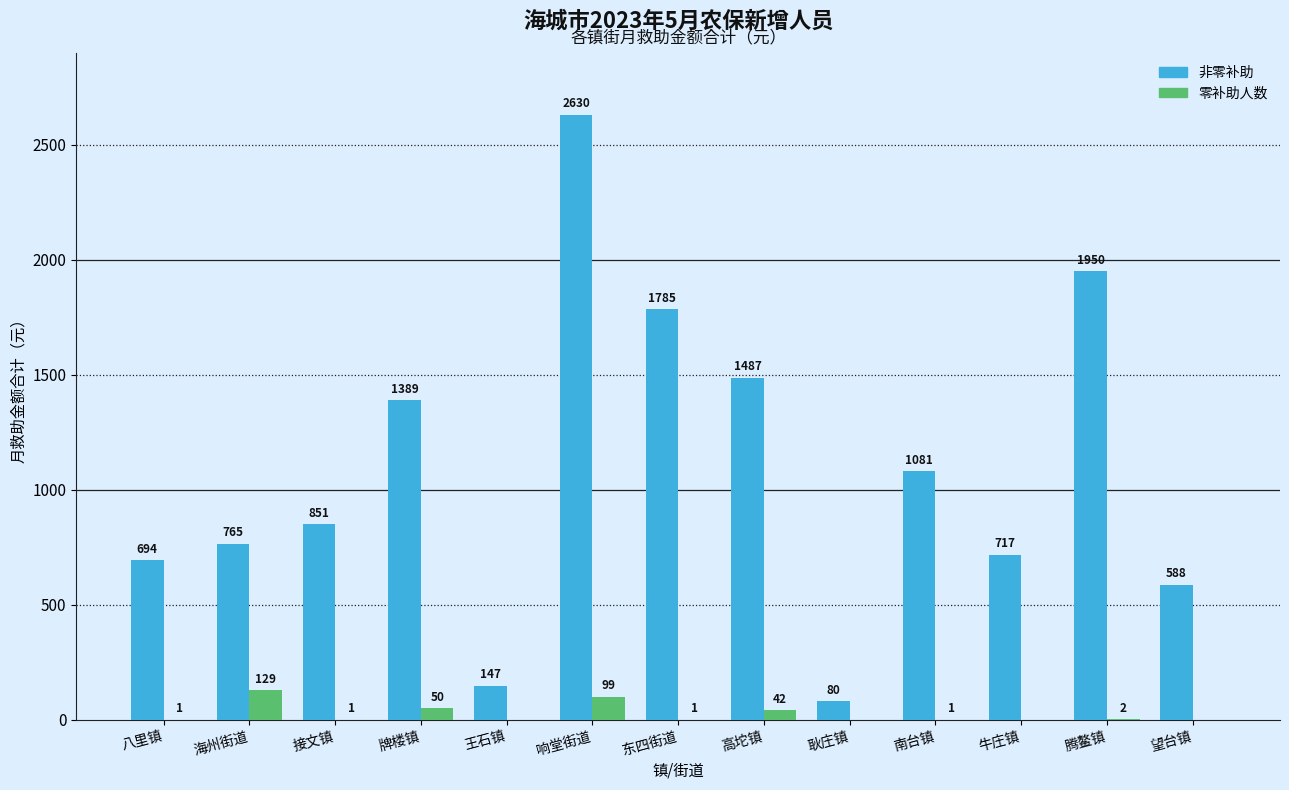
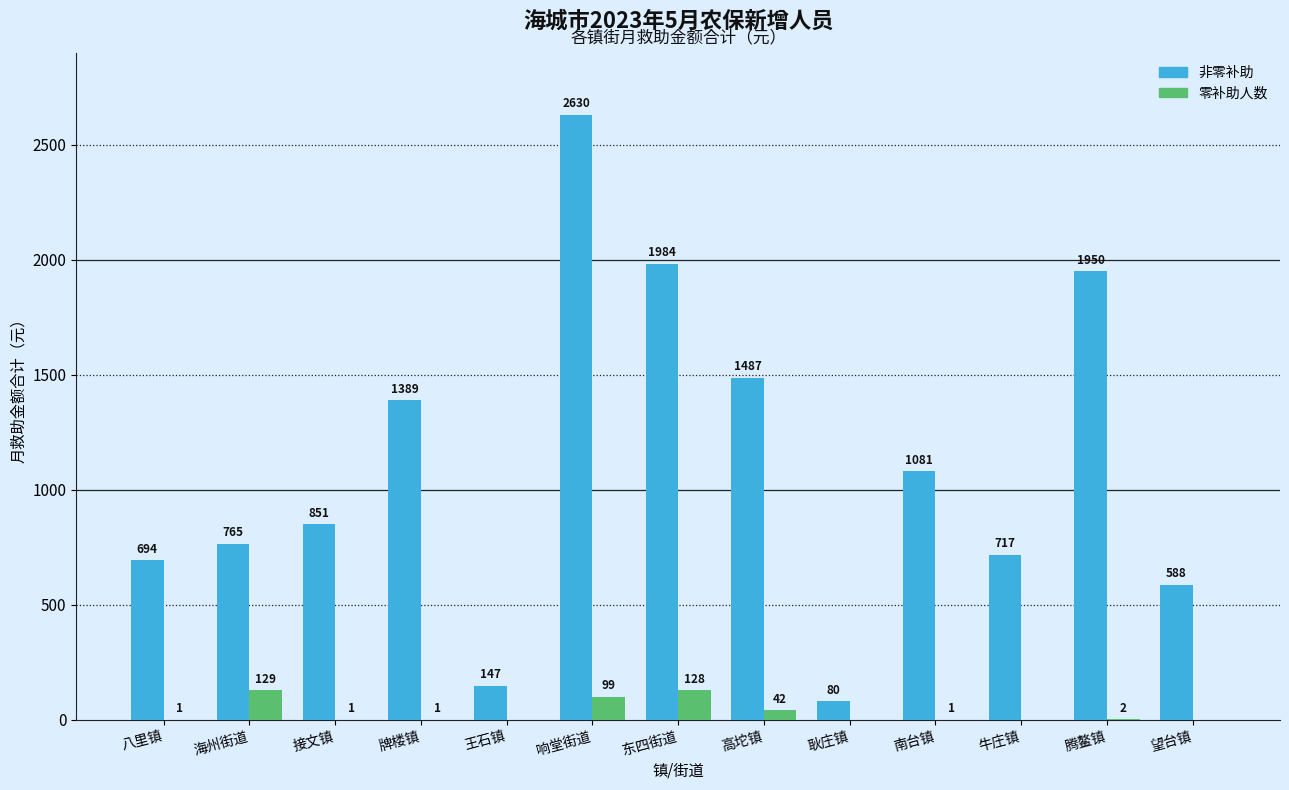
零补助人数, 牌楼镇: 50 -> 1
非零补助, 东四街道: 1785 -> 1984
零补助人数, 东四街道: 1 -> 128
